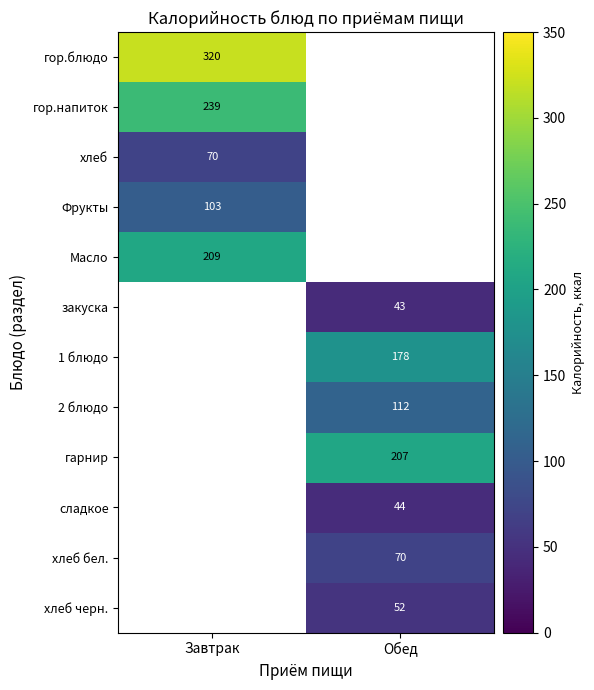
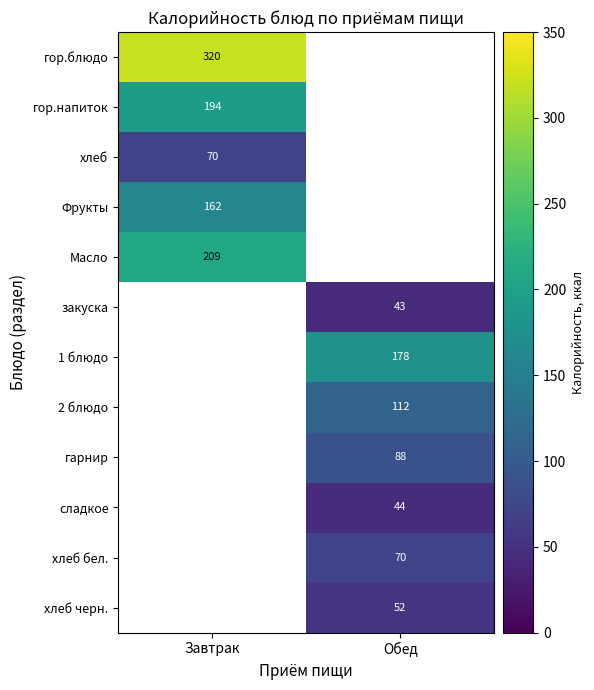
гор.напиток, Завтрак: 239 -> 194
Фрукты, Завтрак: 103 -> 162
гарнир, Обед: 207 -> 88
